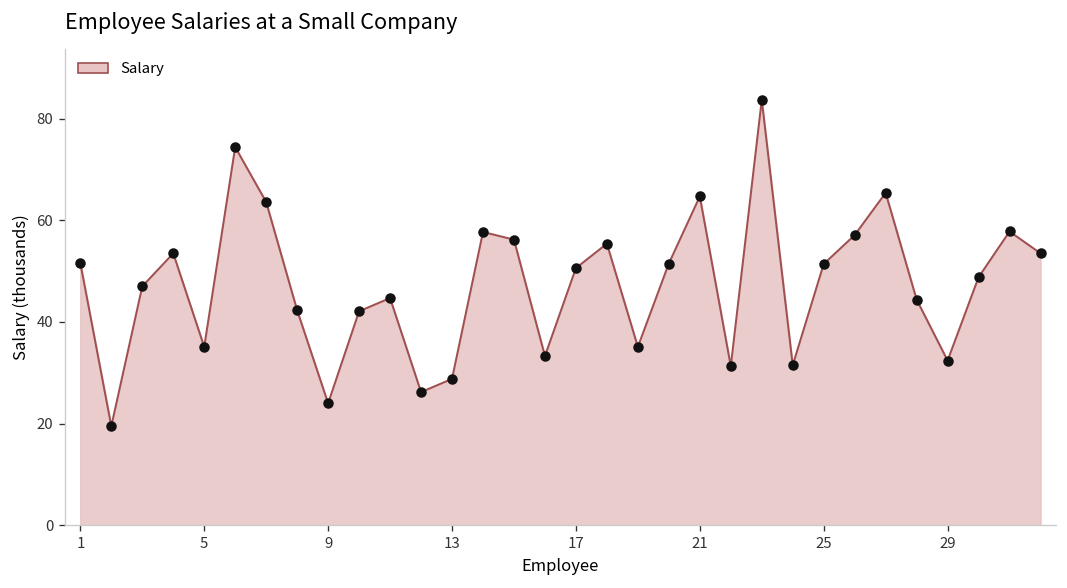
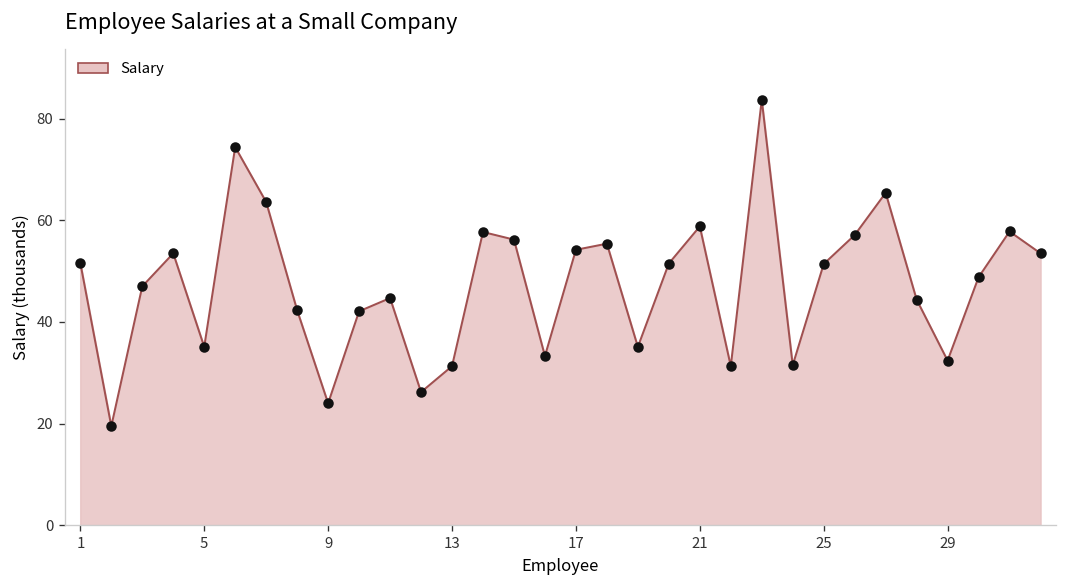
13: 29 -> 31
17: 51 -> 54
21: 65 -> 59
